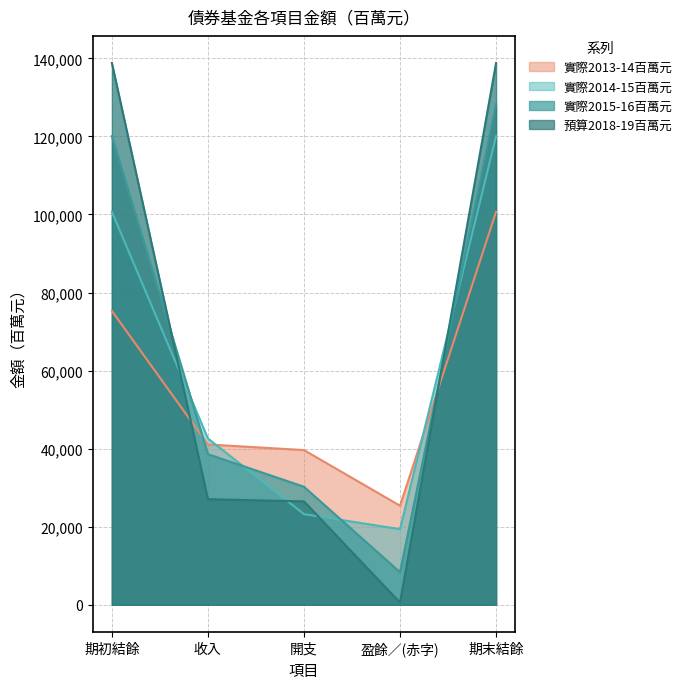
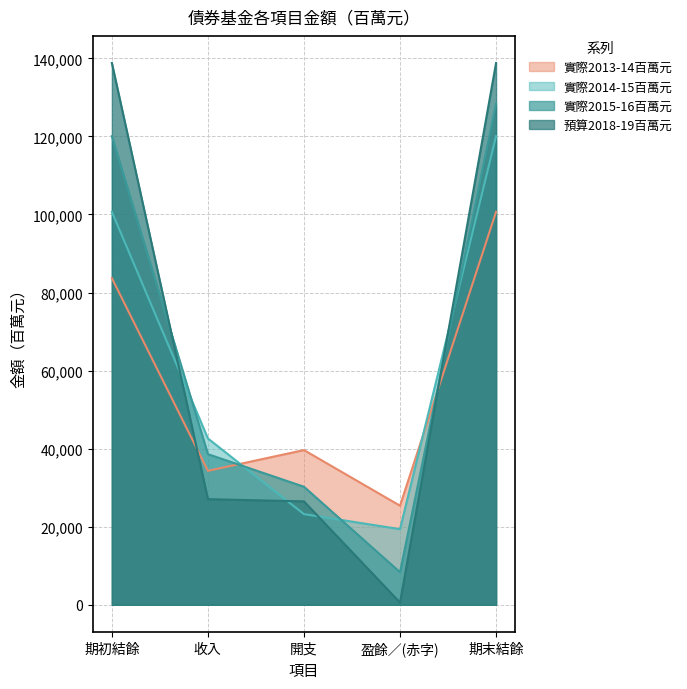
實際2013-14百萬元, 期初結餘: 75,000 -> 84,000
實際2013-14百萬元, 收入: 41,000 -> 34,000
